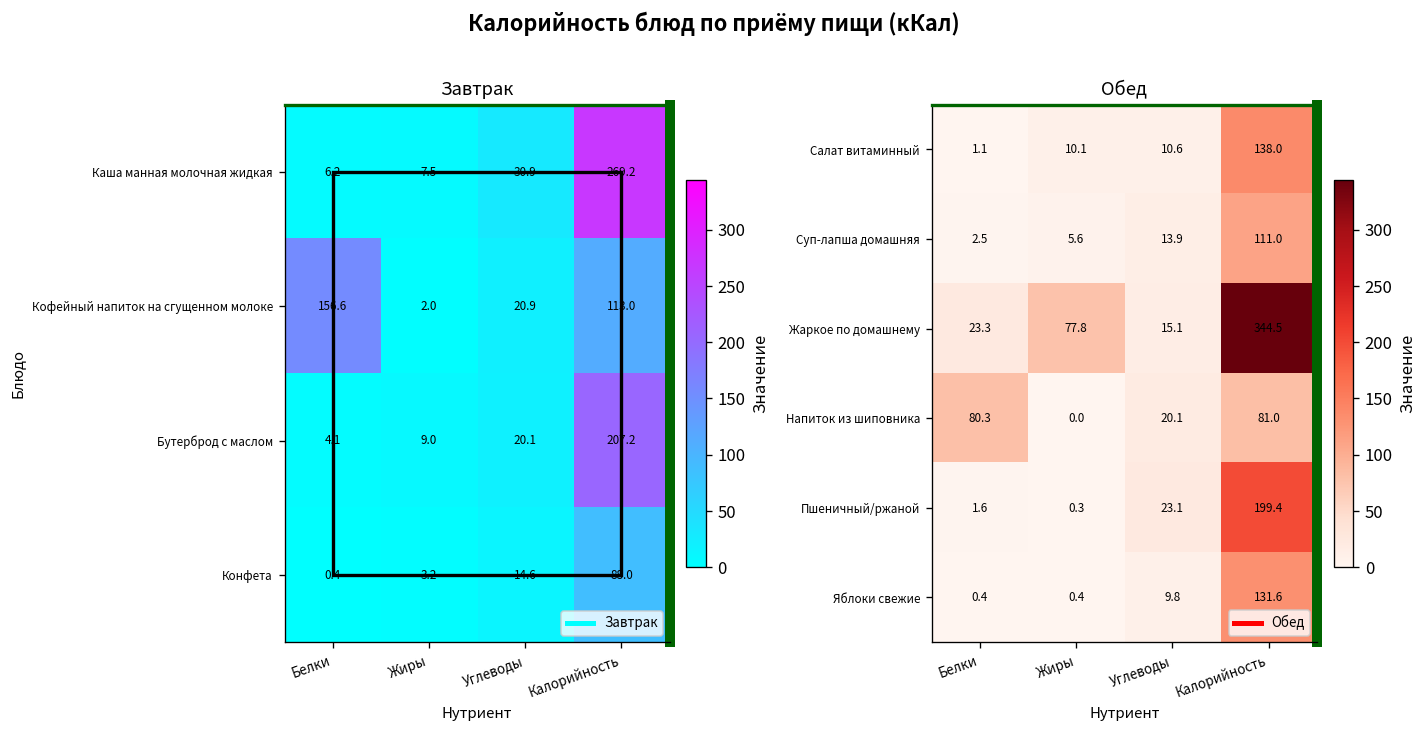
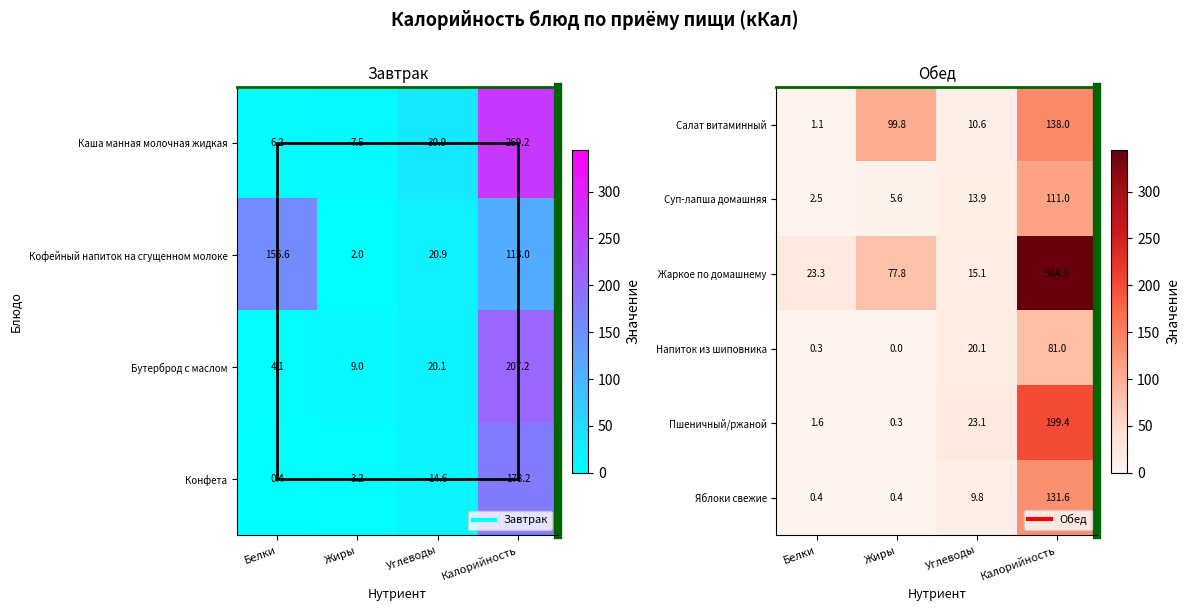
Завтрак, Конфета, Калорийность: 88.0 -> 178.2
Обед, Салат витаминный, Жиры: 10.1 -> 99.8
Обед, Напиток из шиповника, Белки: 80.3 -> 0.3
